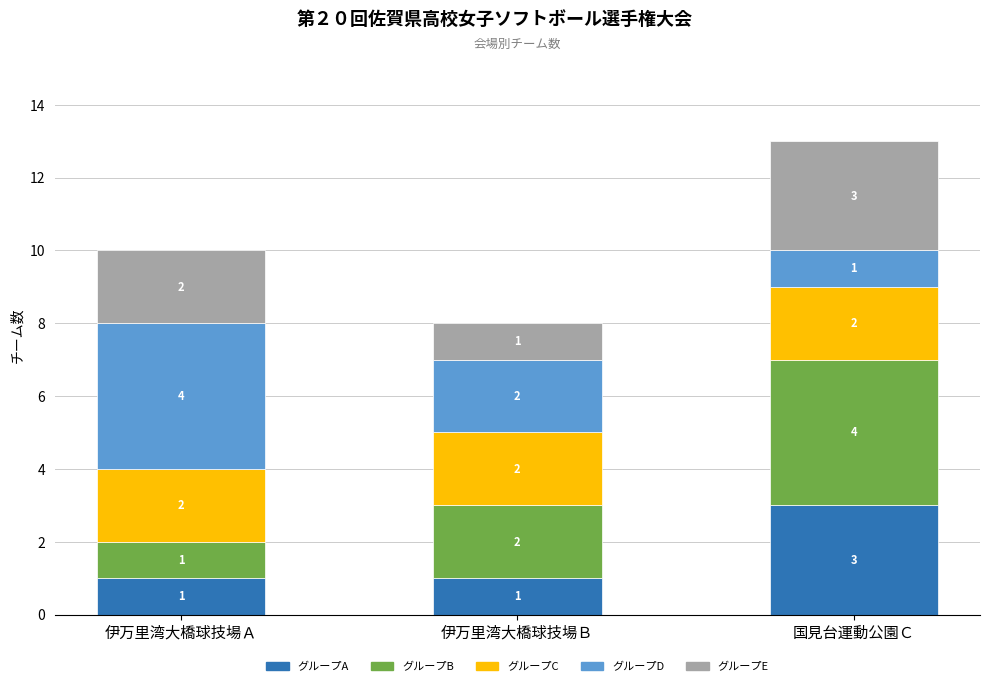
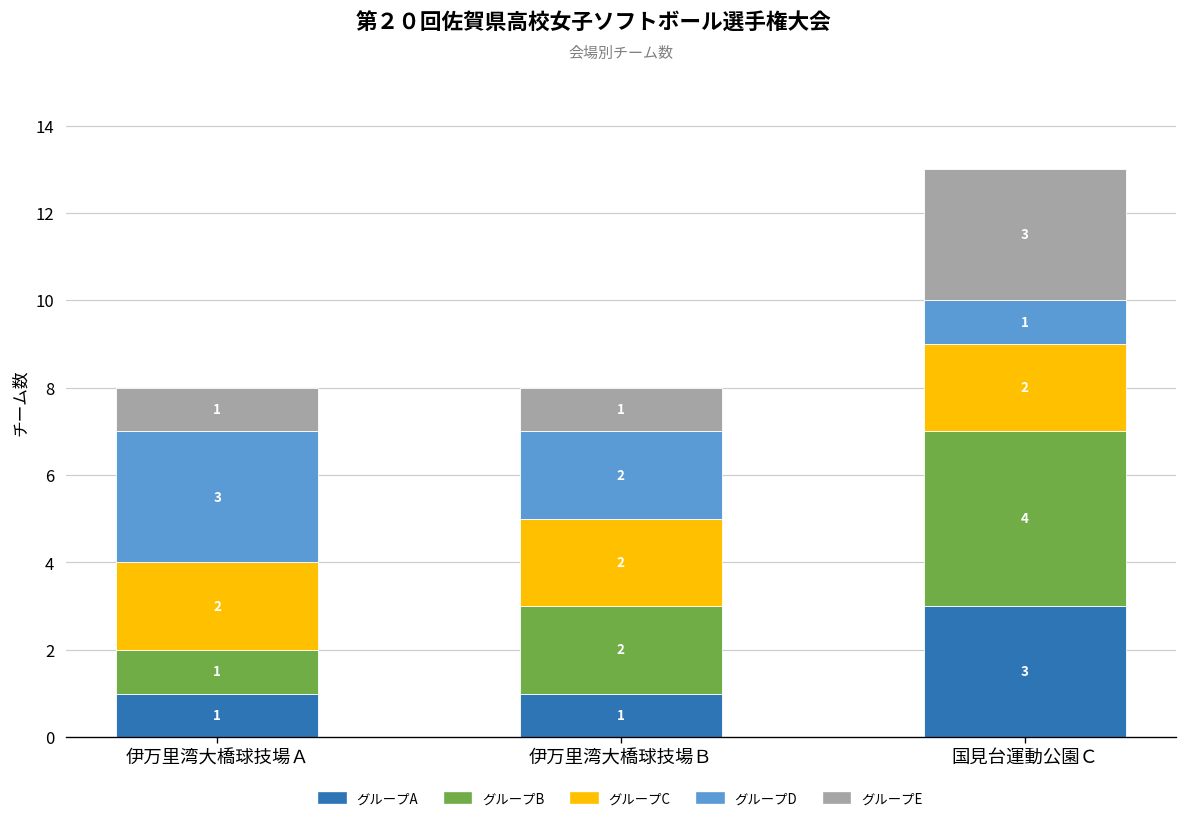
グループD, 伊万里湾大橋球技場Ａ: 4 -> 3
グループE, 伊万里湾大橋球技場Ａ: 2 -> 1
